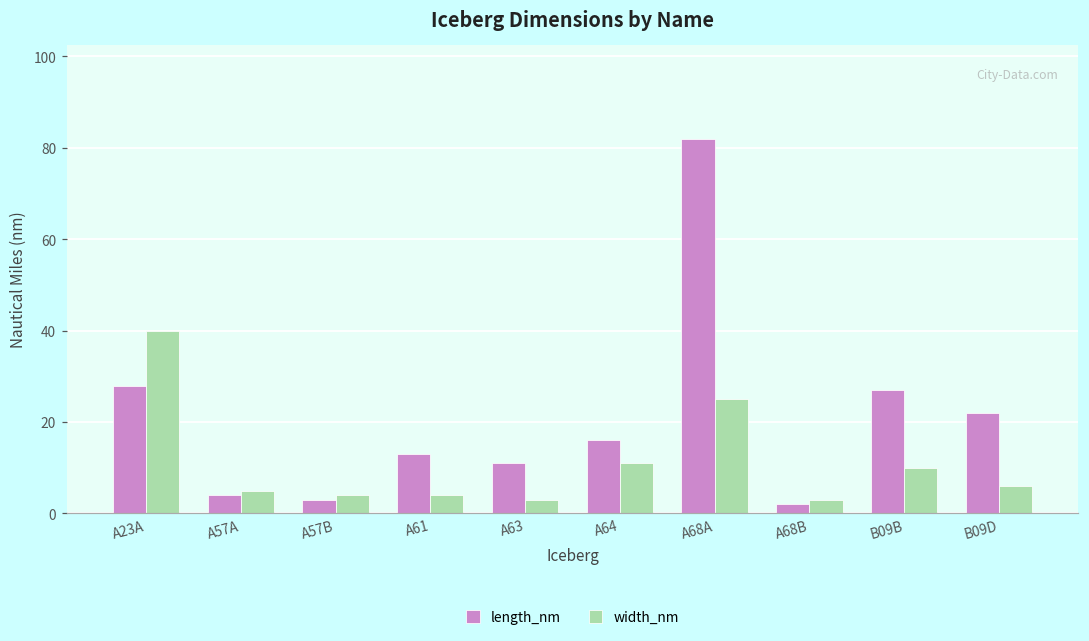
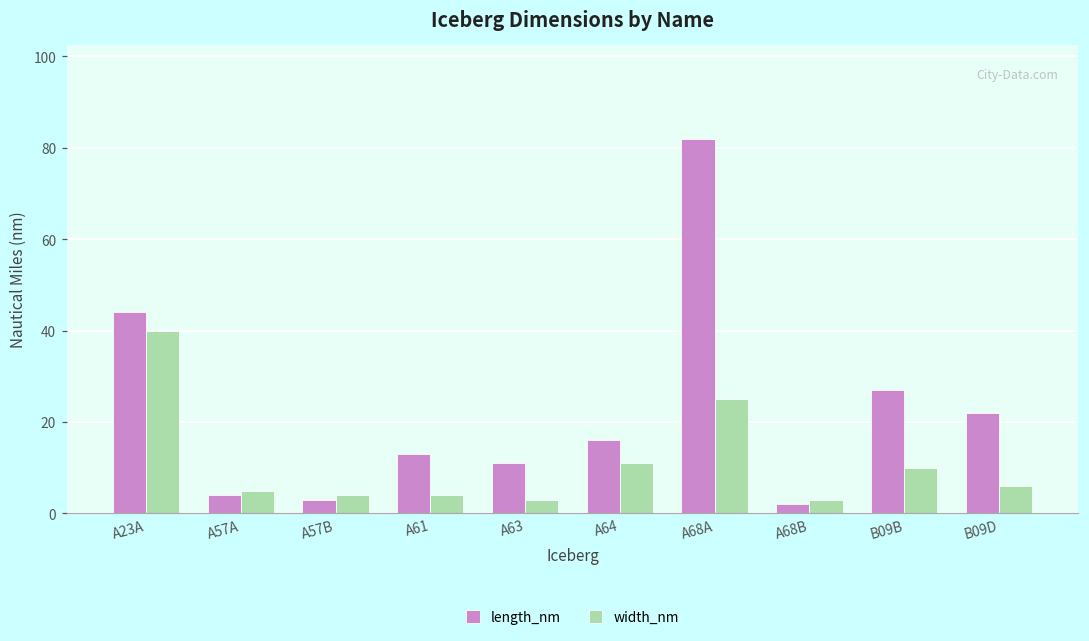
length_nm, A23A: 28 -> 44
